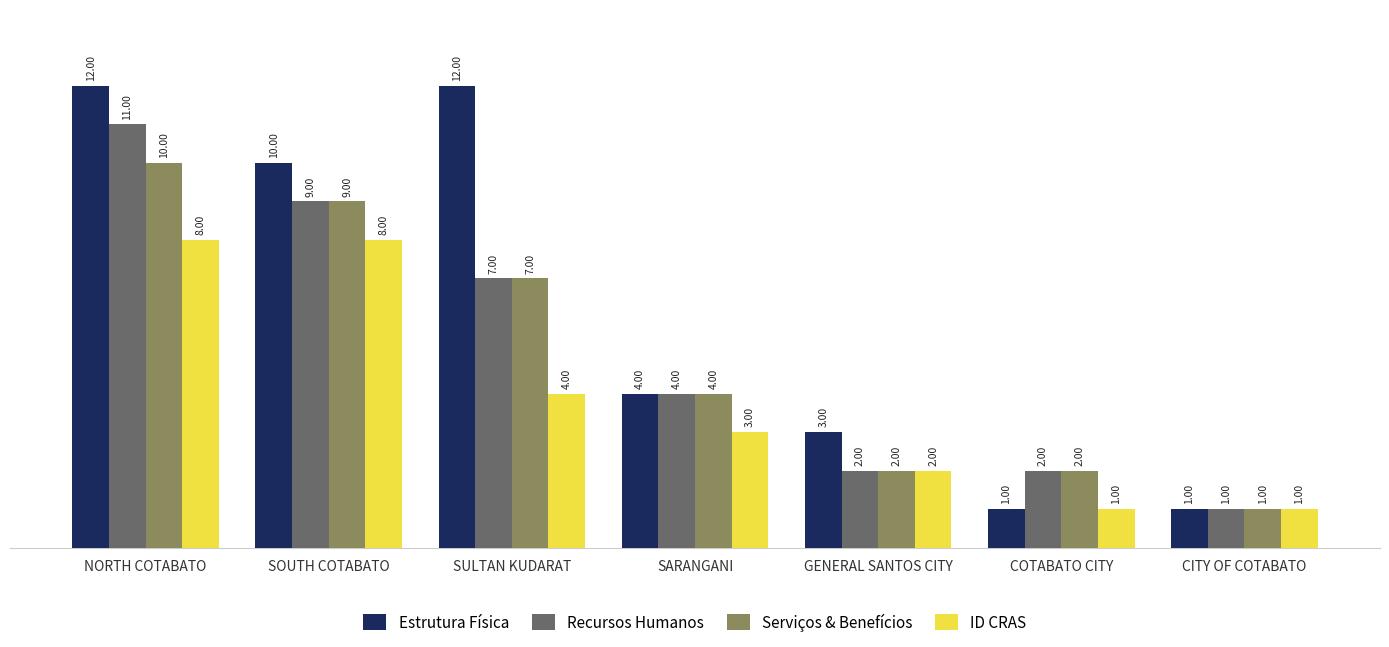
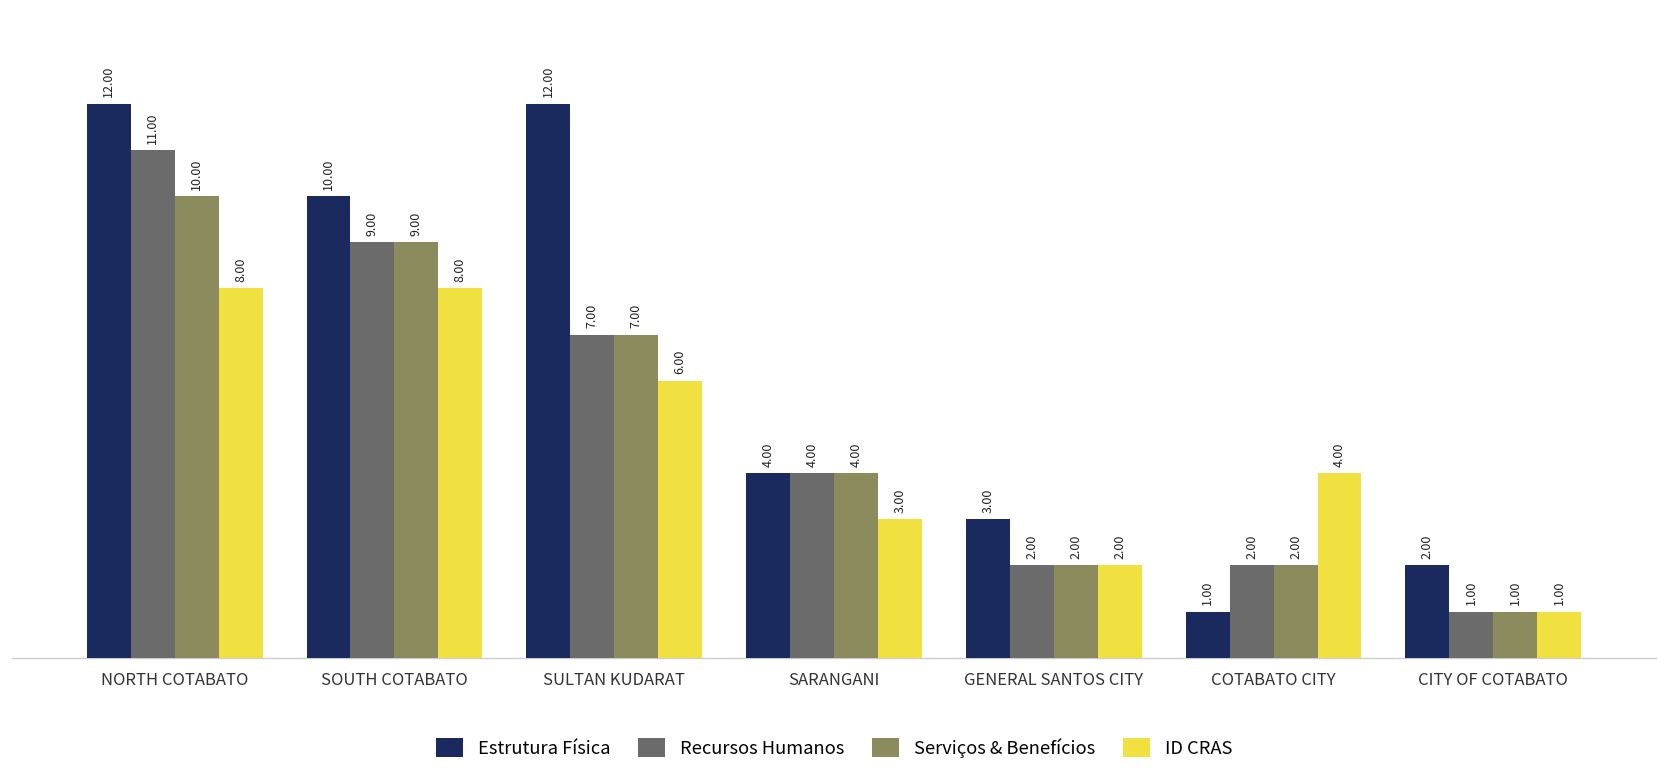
ID CRAS, SULTAN KUDARAT: 4.00 -> 6.00
ID CRAS, COTABATO CITY: 1.00 -> 4.00
Estrutura Física, CITY OF COTABATO: 1.00 -> 2.00
